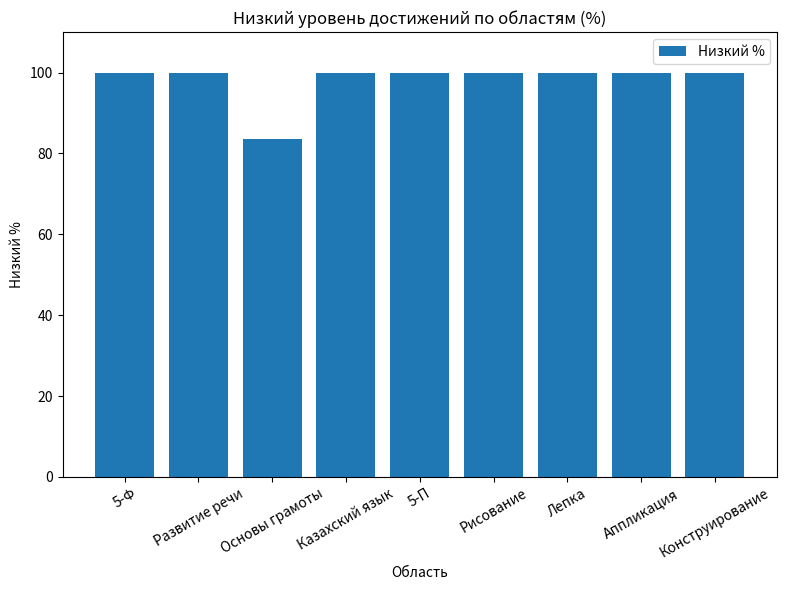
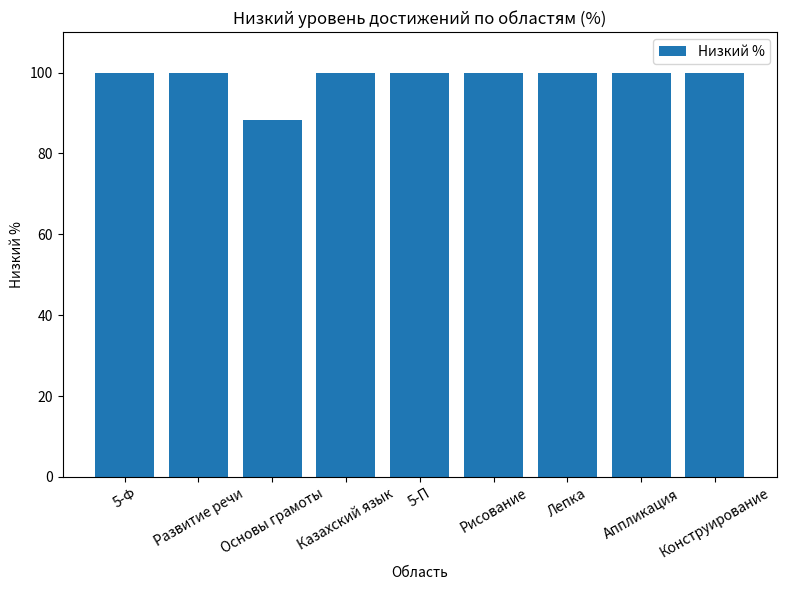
Основы грамоты: 84 -> 88
